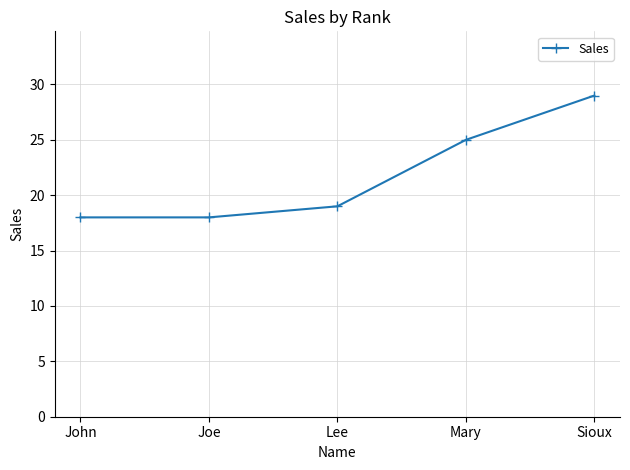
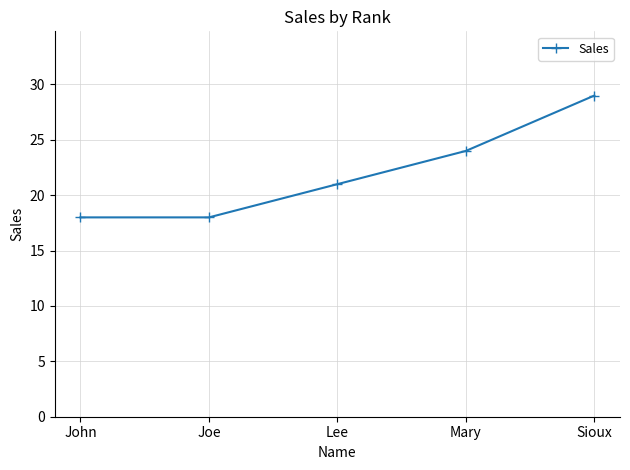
Lee: 19 -> 21
Mary: 25 -> 24
